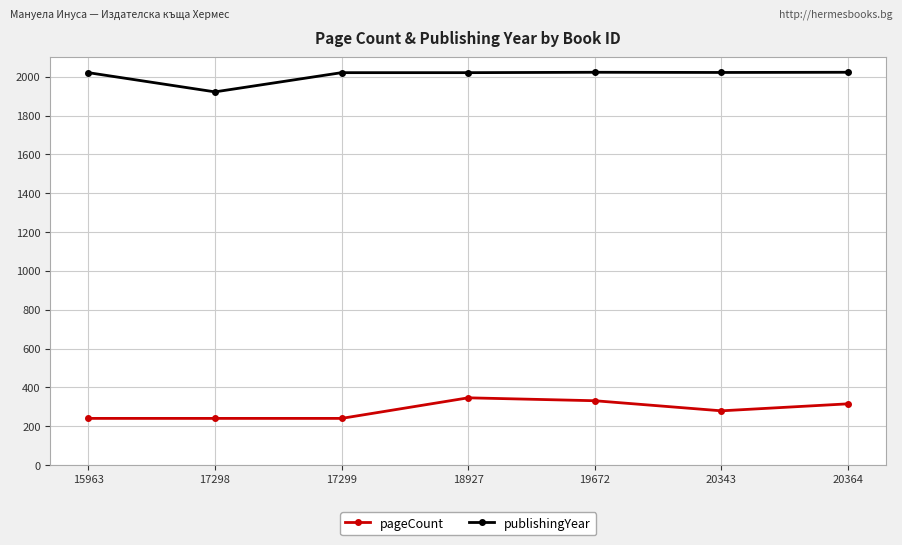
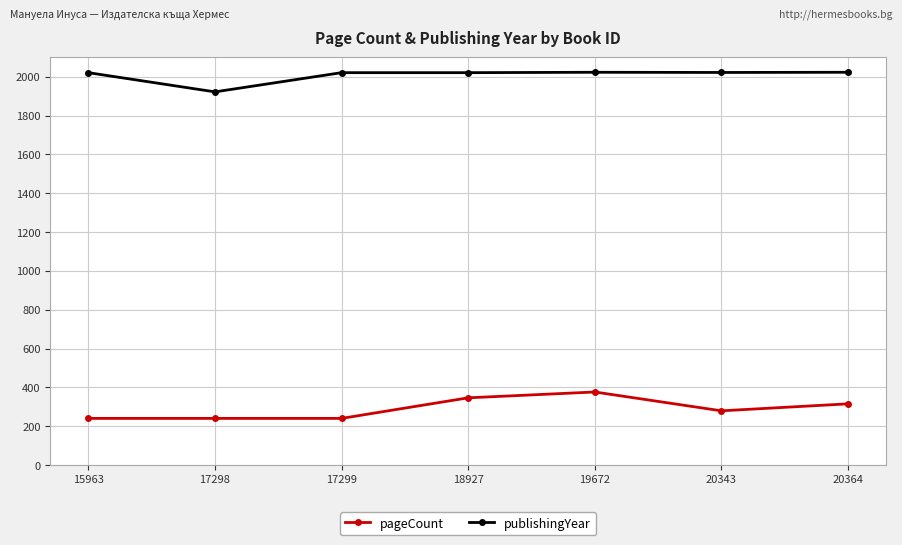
pageCount, 19672: 330 -> 380
